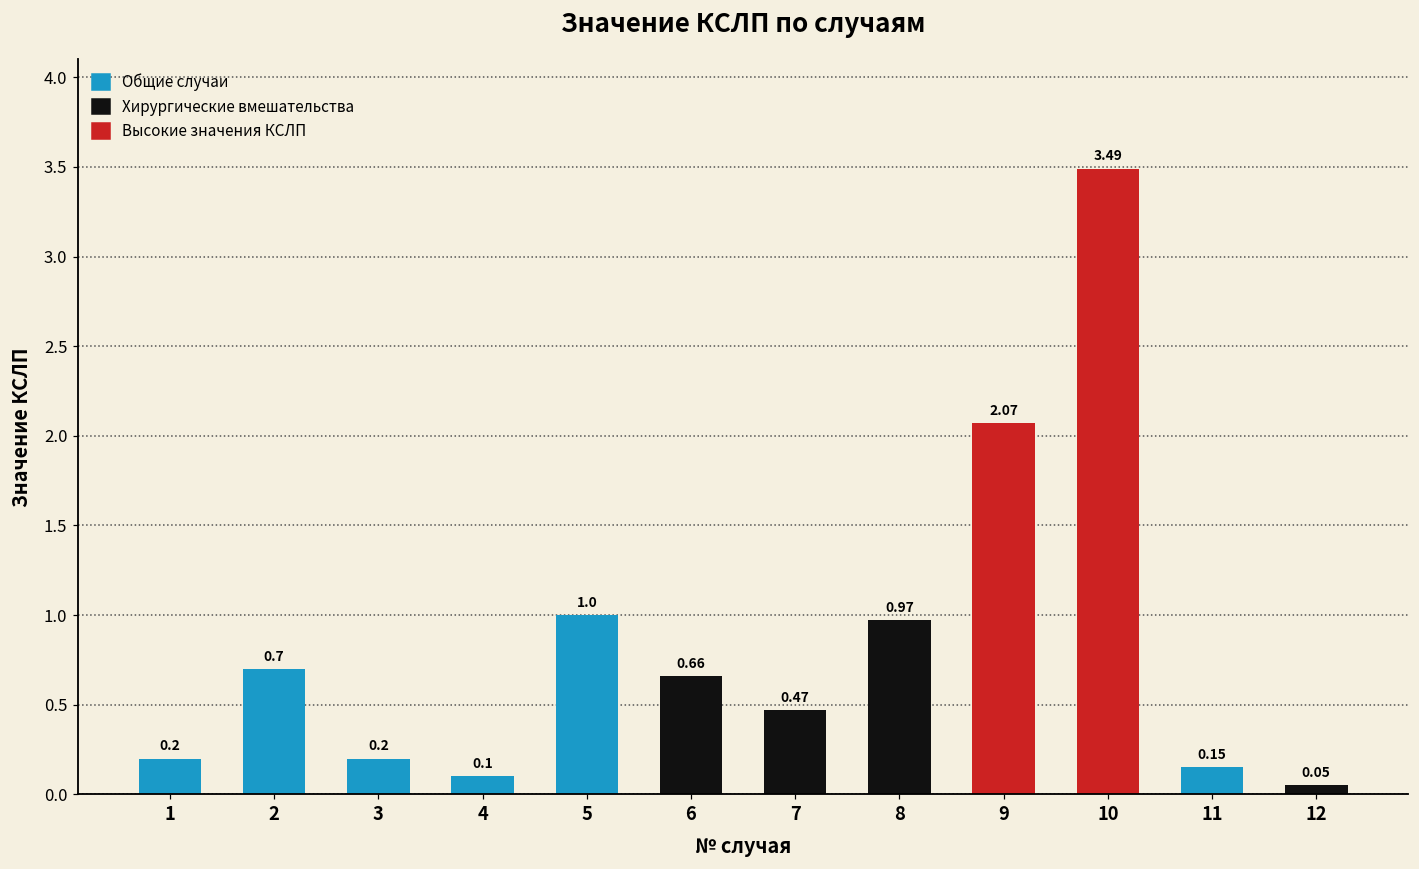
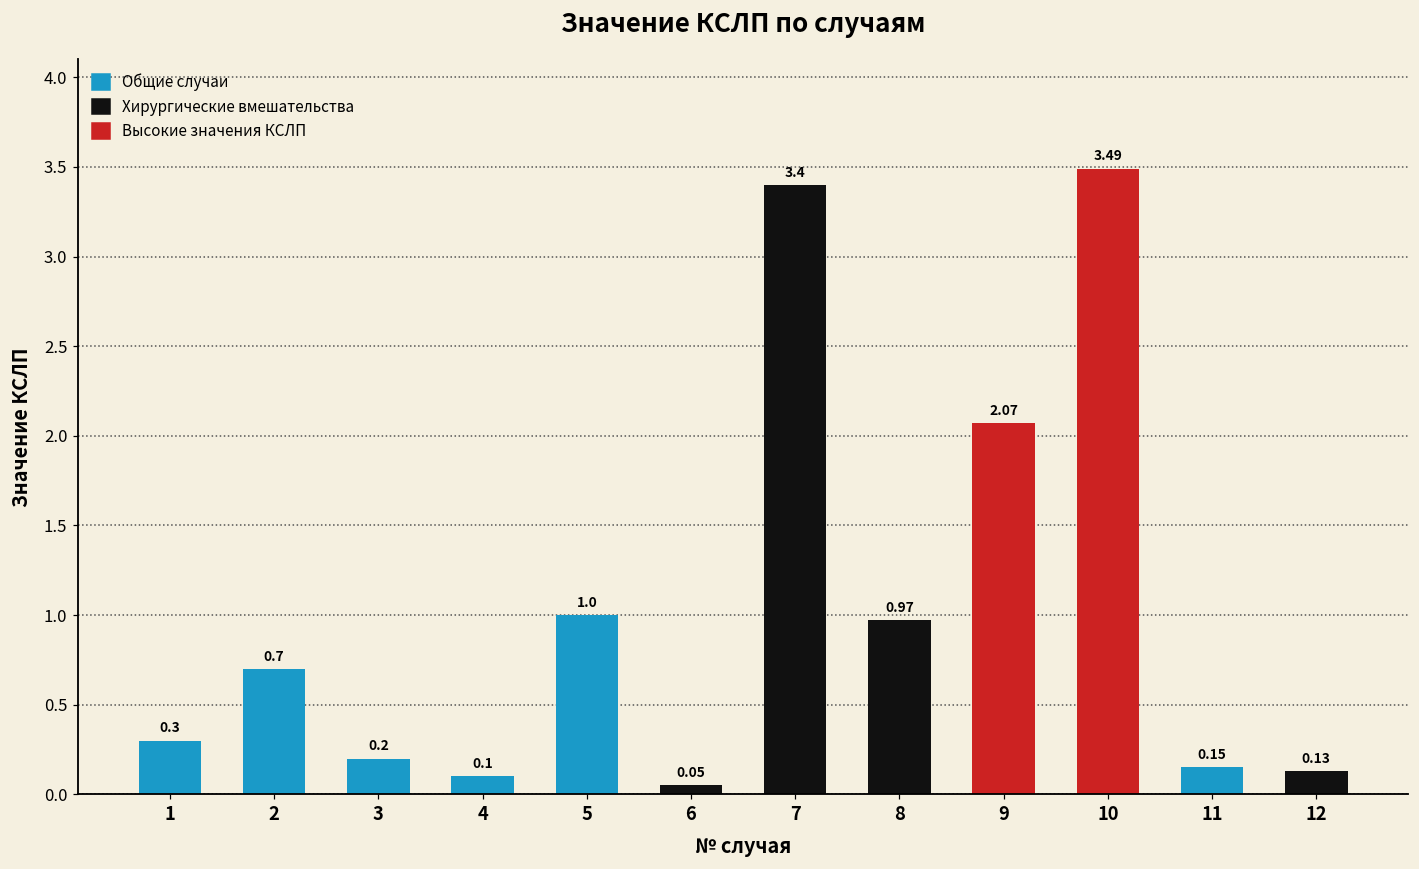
1: 0.2 -> 0.3
6: 0.66 -> 0.05
7: 0.47 -> 3.4
12: 0.05 -> 0.13
